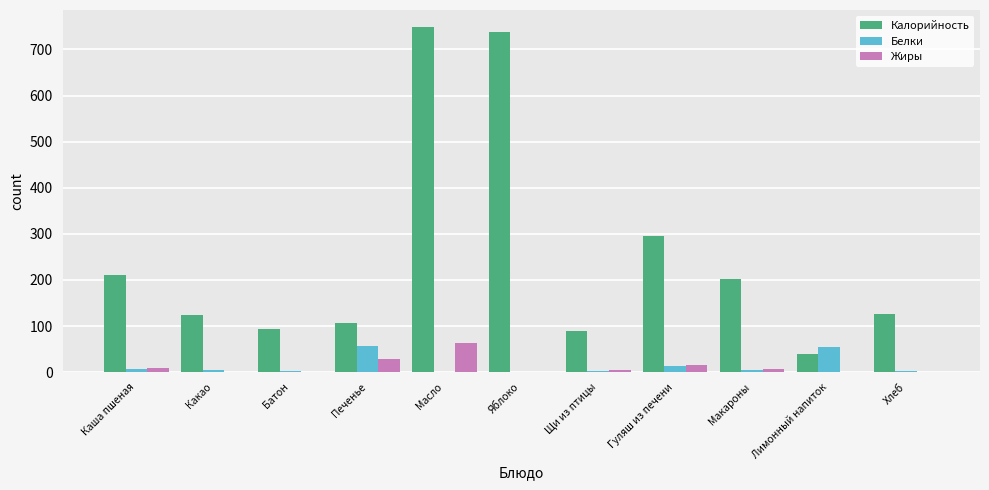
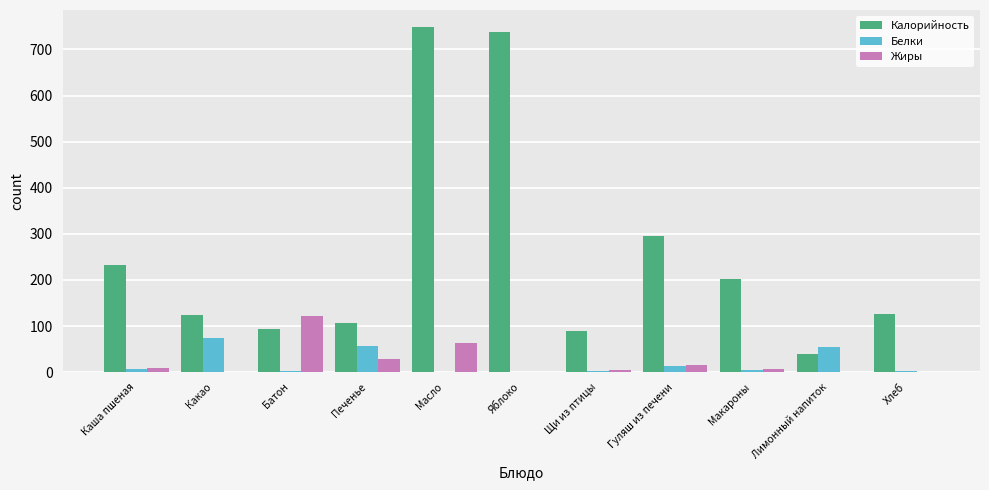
Калорийность, Каша пшеная: 210 -> 230
Белки, Какао: 0 -> 70
Жиры, Батон: 0 -> 120
